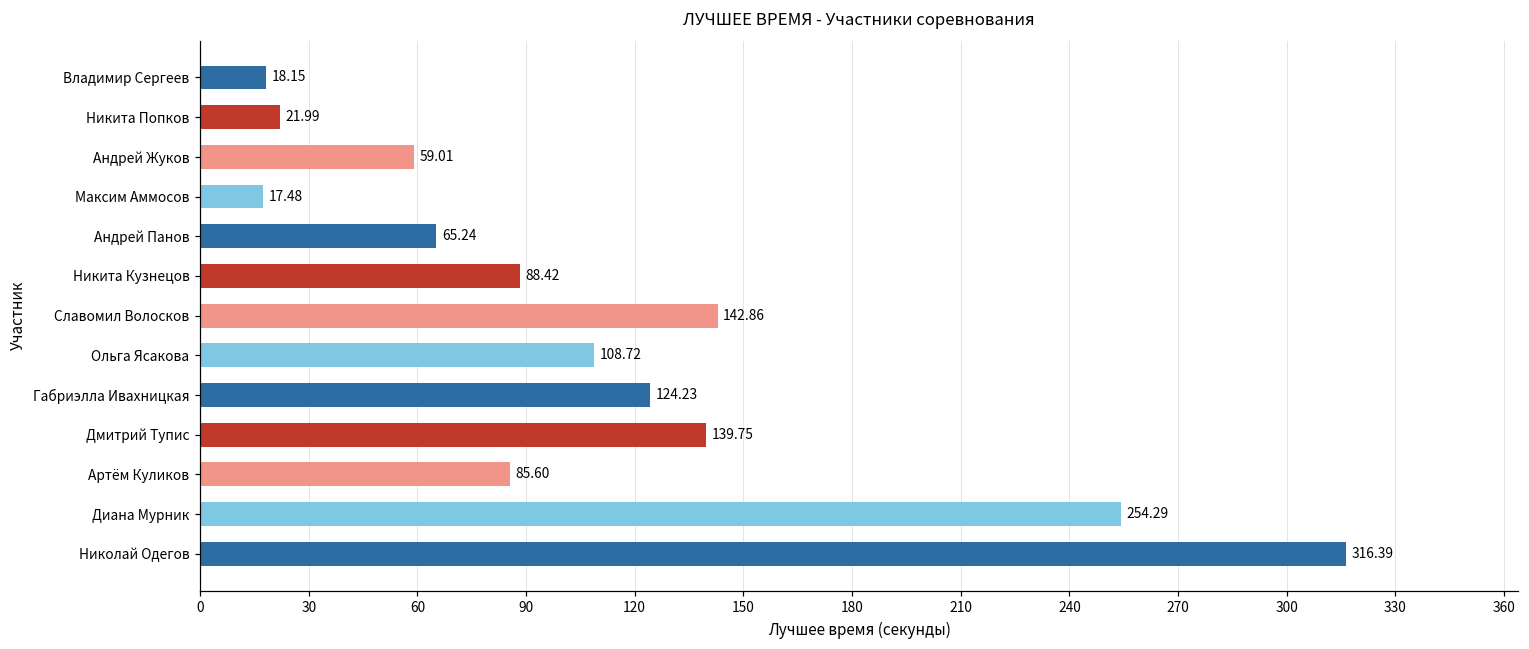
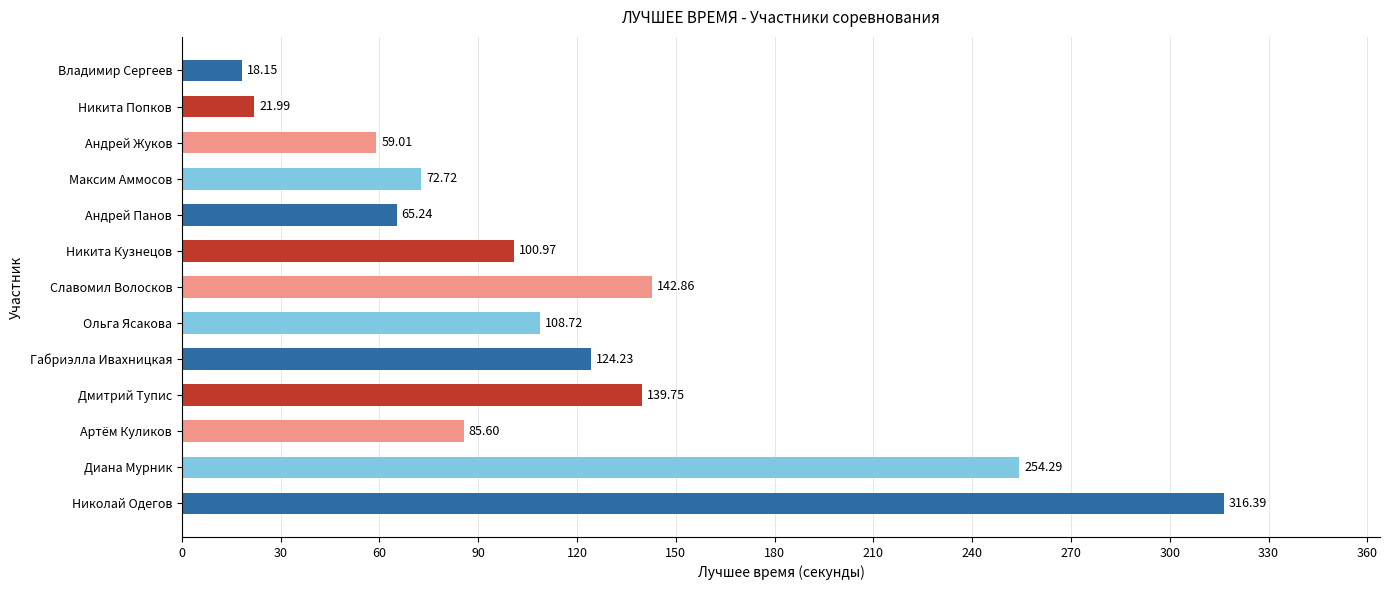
Максим Аммосов: 17.48 -> 72.72
Никита Кузнецов: 88.42 -> 100.97
